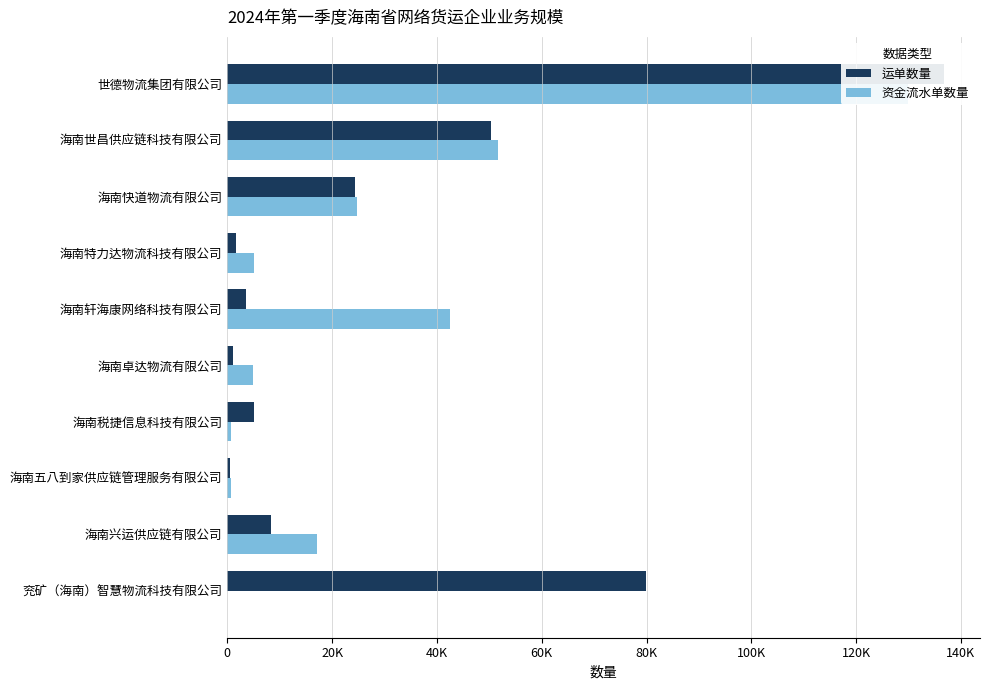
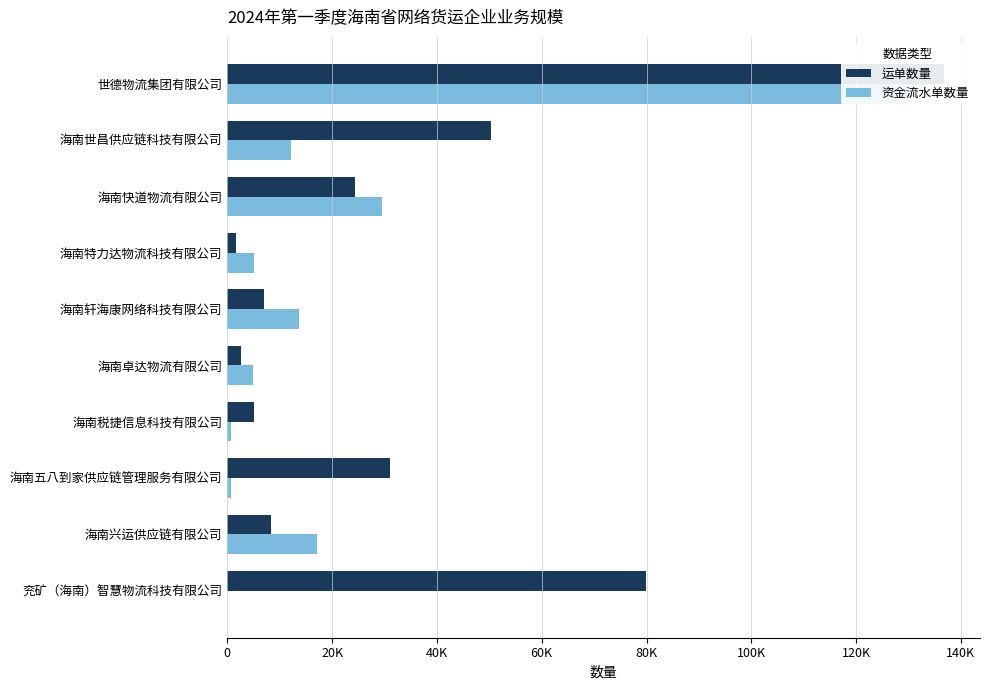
资金流水单数量, 海南世昌供应链科技有限公司: 52000 -> 12000
资金流水单数量, 海南快道物流有限公司: 25000 -> 30000
运单数量, 海南轩海康网络科技有限公司: 4000 -> 7000
资金流水单数量, 海南轩海康网络科技有限公司: 42000 -> 14000
运单数量, 海南卓达物流有限公司: 1000 -> 3000
运单数量, 海南五八到家供应链管理服务有限公司: 1000 -> 31000
